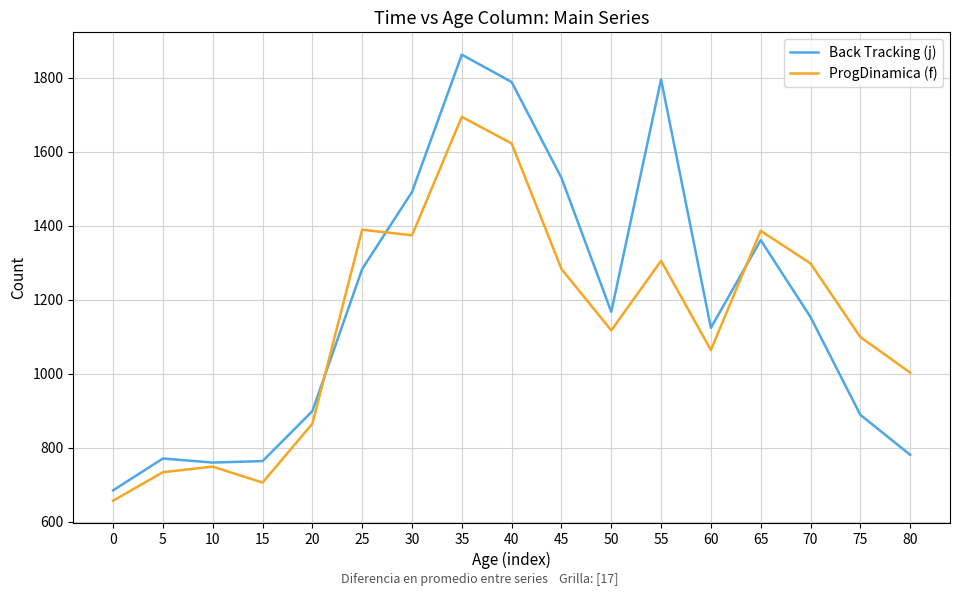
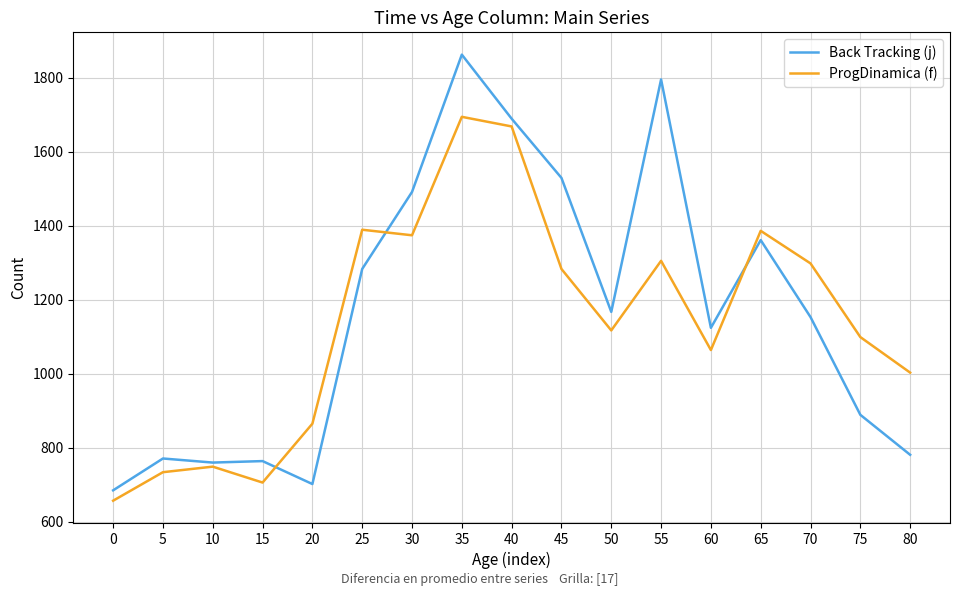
Back Tracking (j), 20: 900 -> 700
Back Tracking (j), 40: 1790 -> 1690
ProgDinamica (f), 40: 1620 -> 1670
